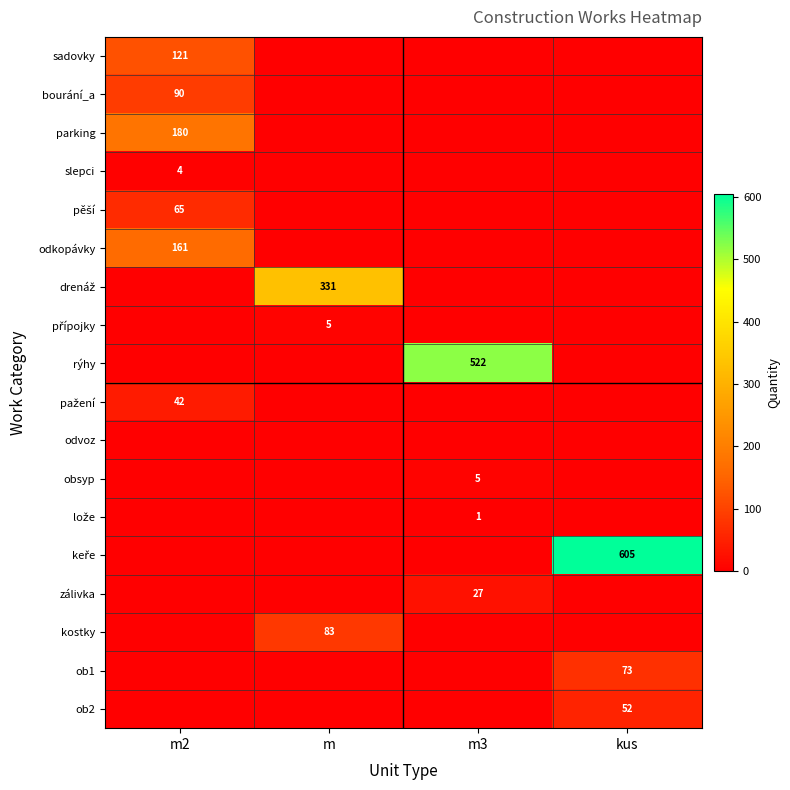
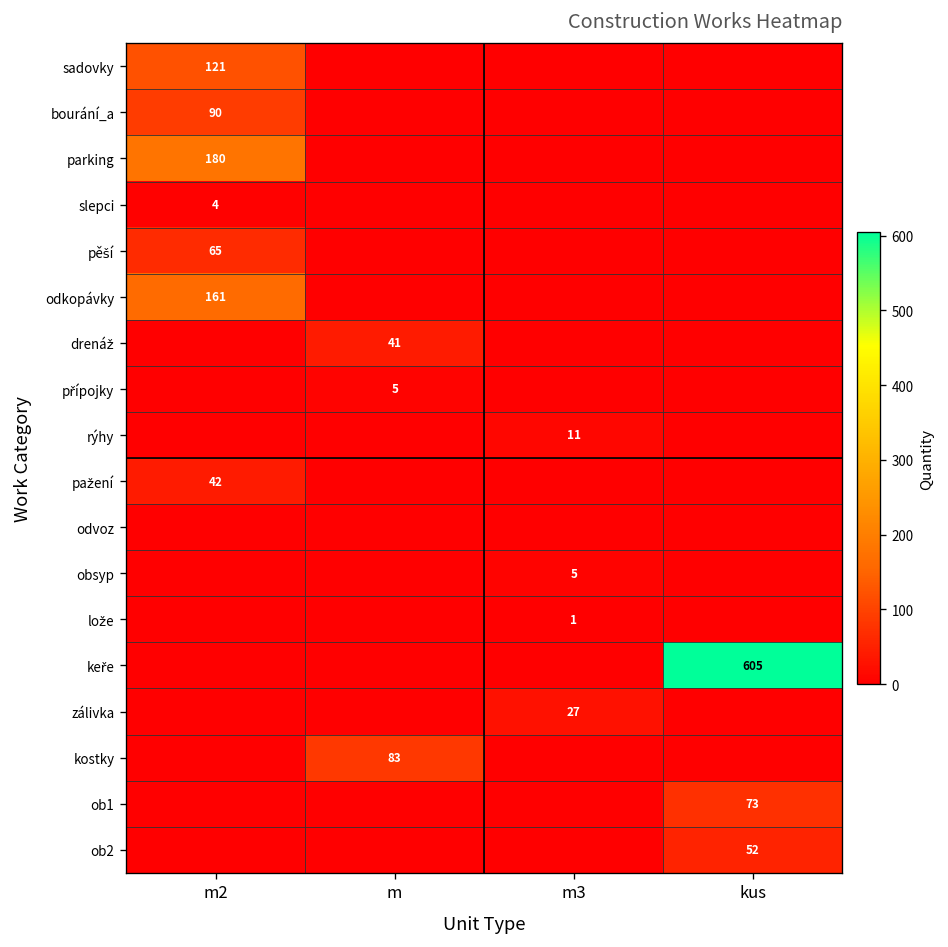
drenáž, m: 331 -> 41
rýhy, m3: 522 -> 11
